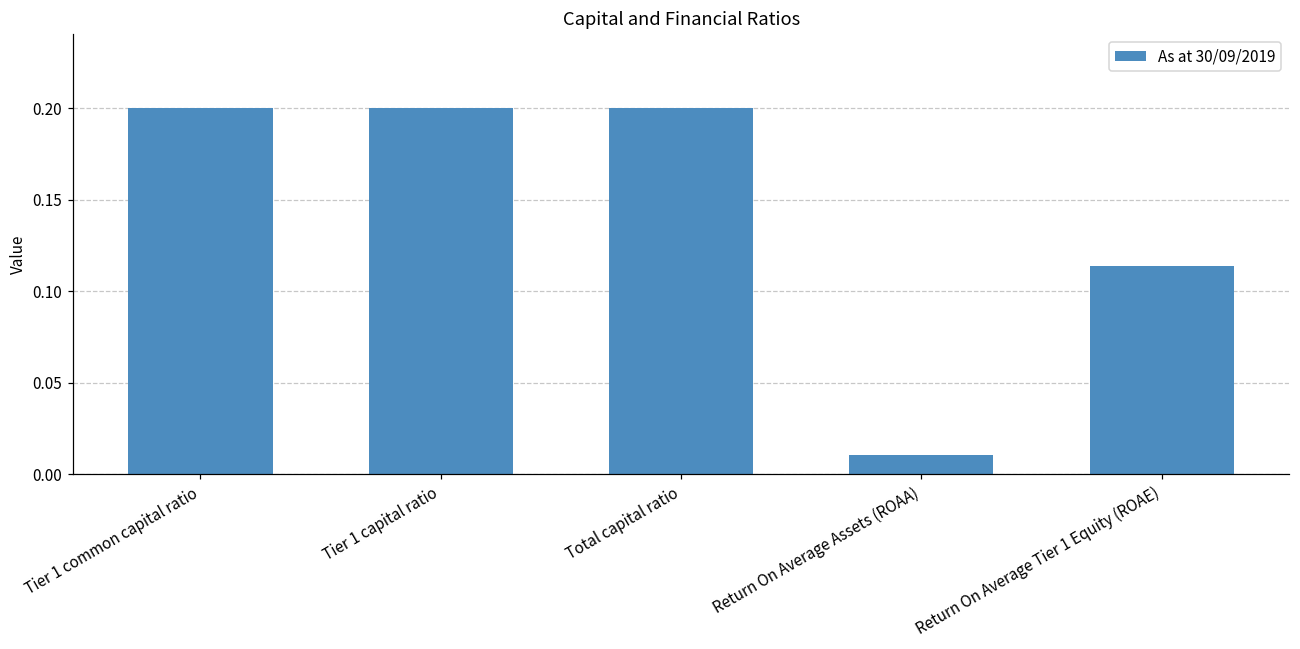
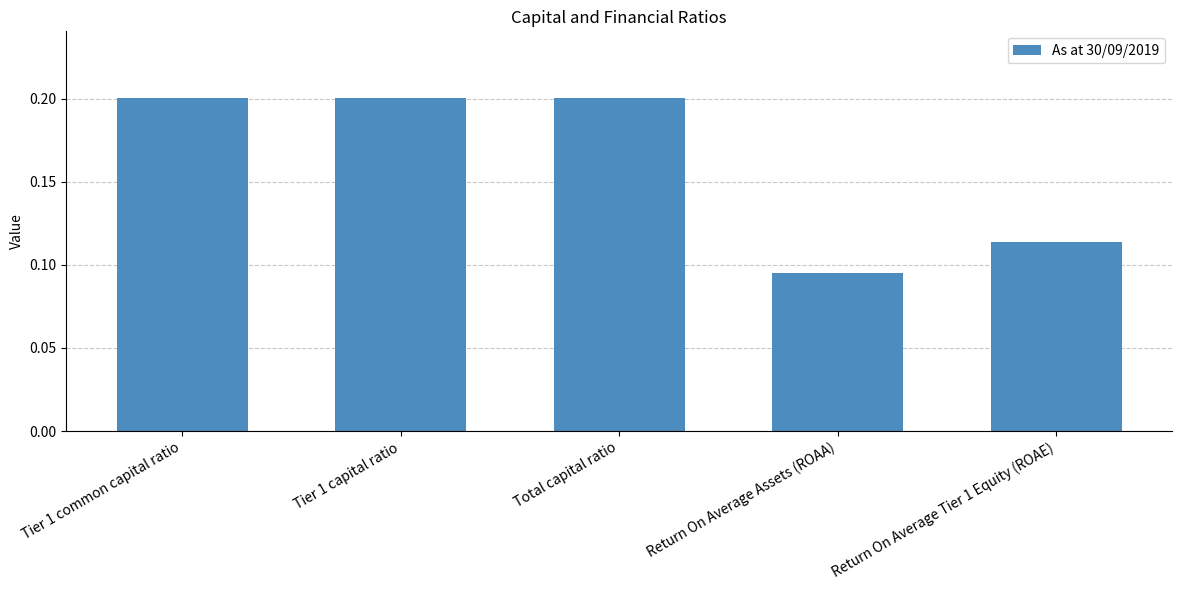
Return On Average Assets (ROAA): 0.010 -> 0.095
